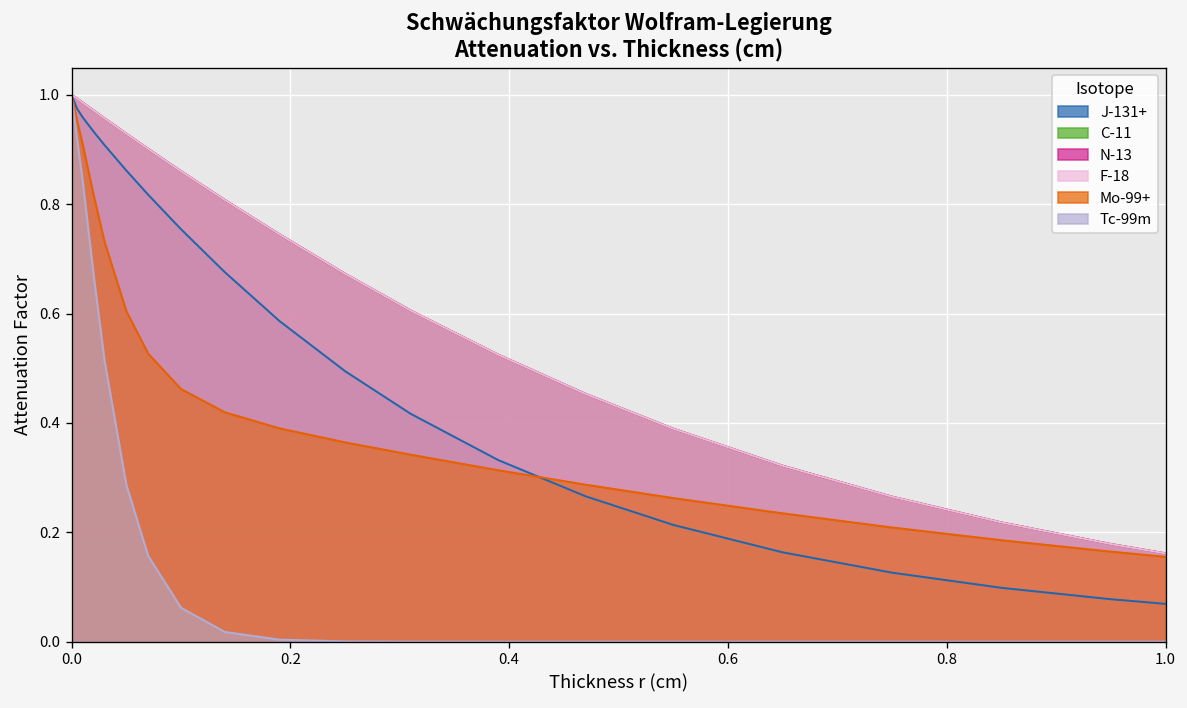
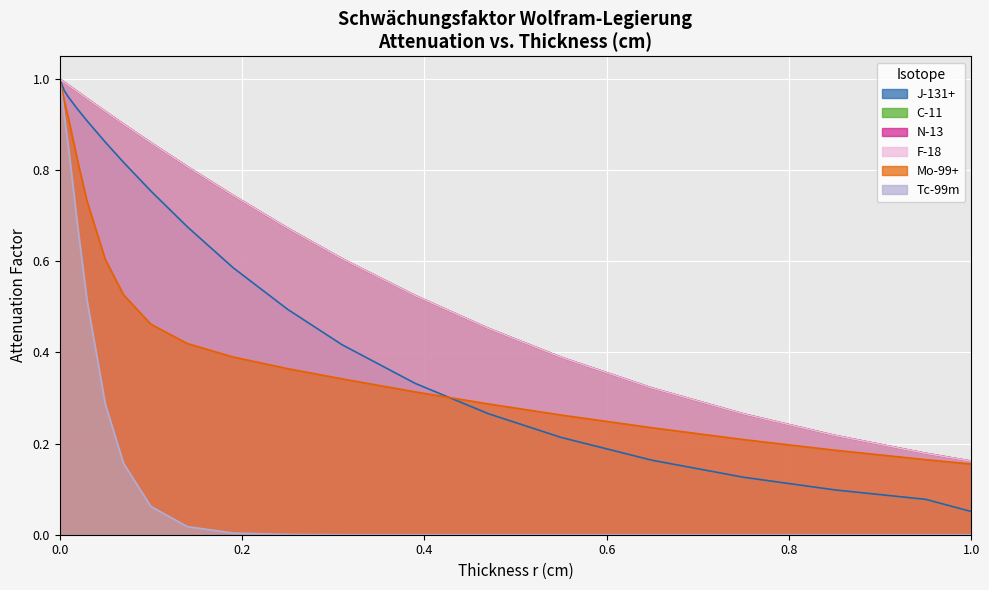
J-131+, 1.0: 0.07 -> 0.05
